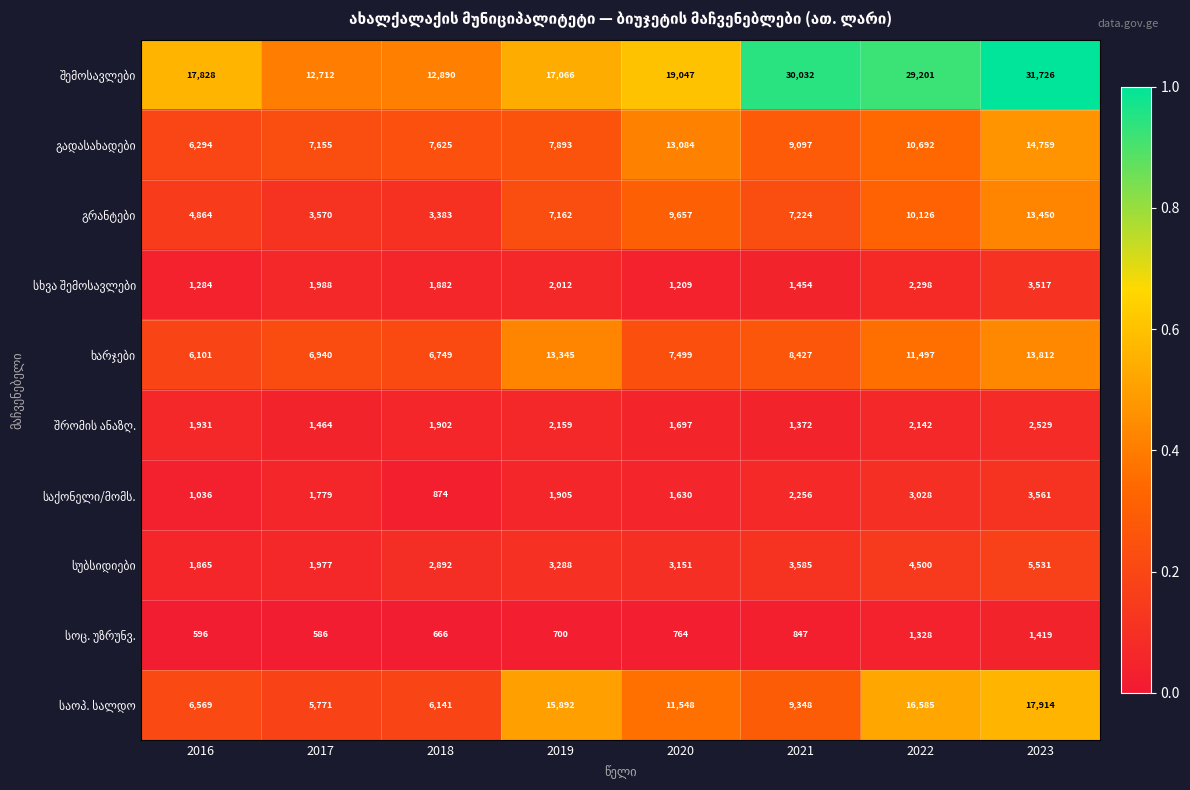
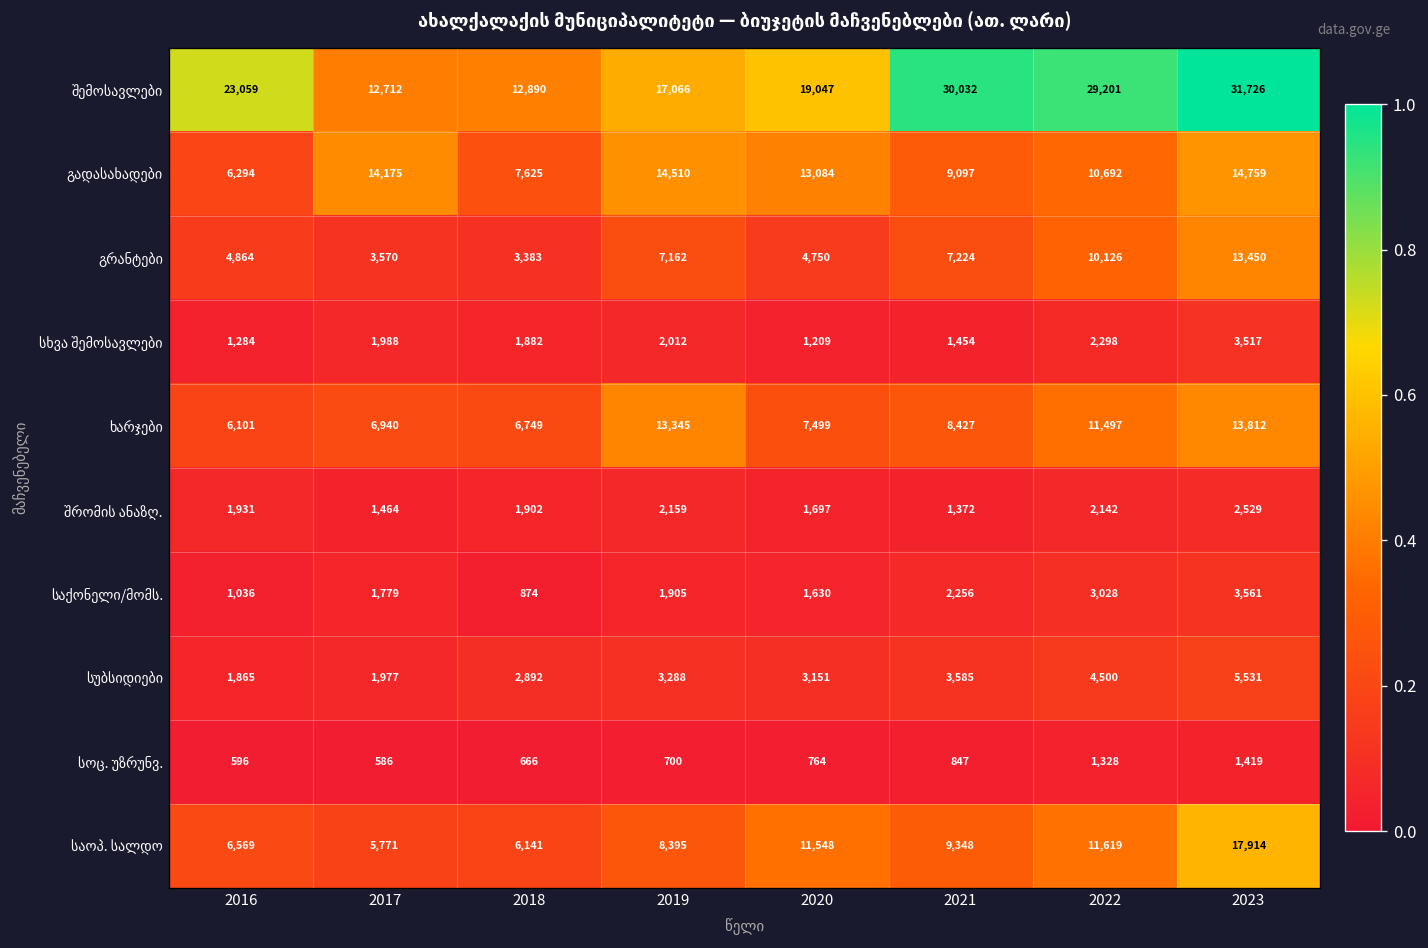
შემოსავლები, 2016: 17,828 -> 23,059
გადასახადები, 2017: 7,155 -> 14,175
გადასახადები, 2019: 7,893 -> 14,510
გრანტები, 2020: 9,657 -> 4,750
საოპ. სალდო, 2019: 15,892 -> 8,395
საოპ. სალდო, 2022: 16,585 -> 11,619
